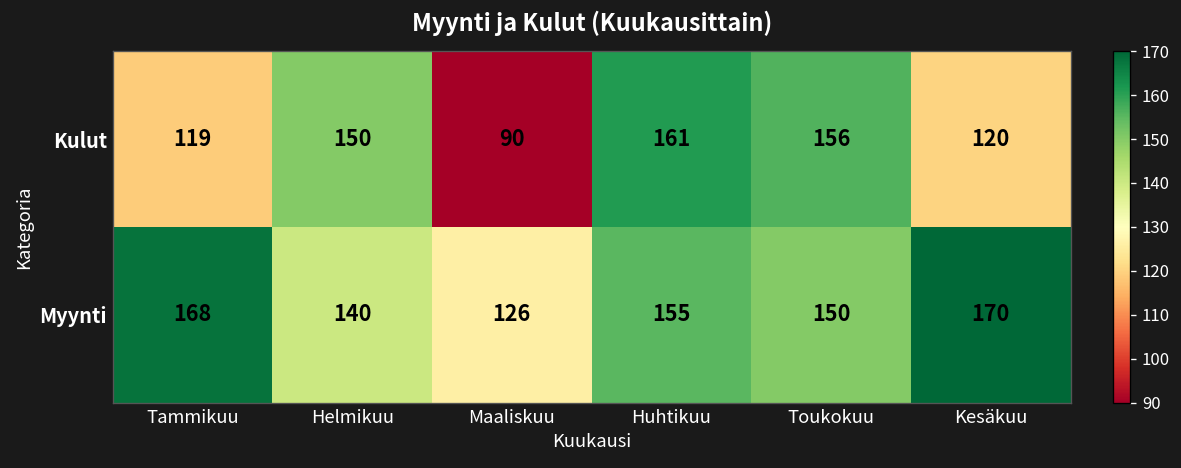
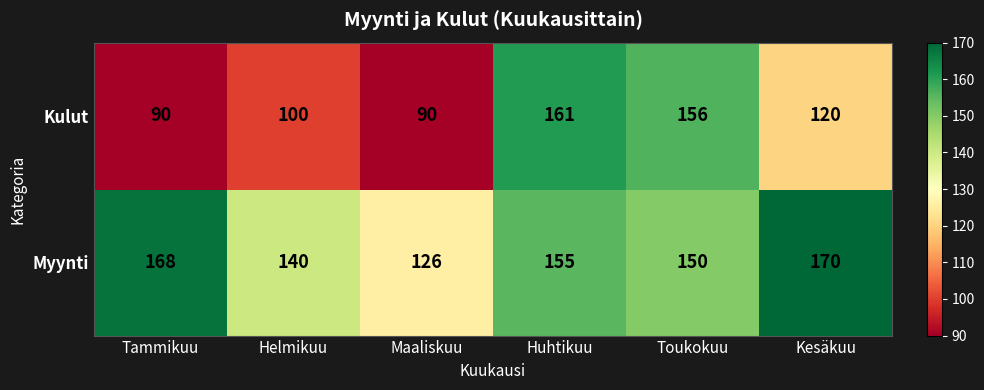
Kulut, Tammikuu: 119 -> 90
Kulut, Helmikuu: 150 -> 100
